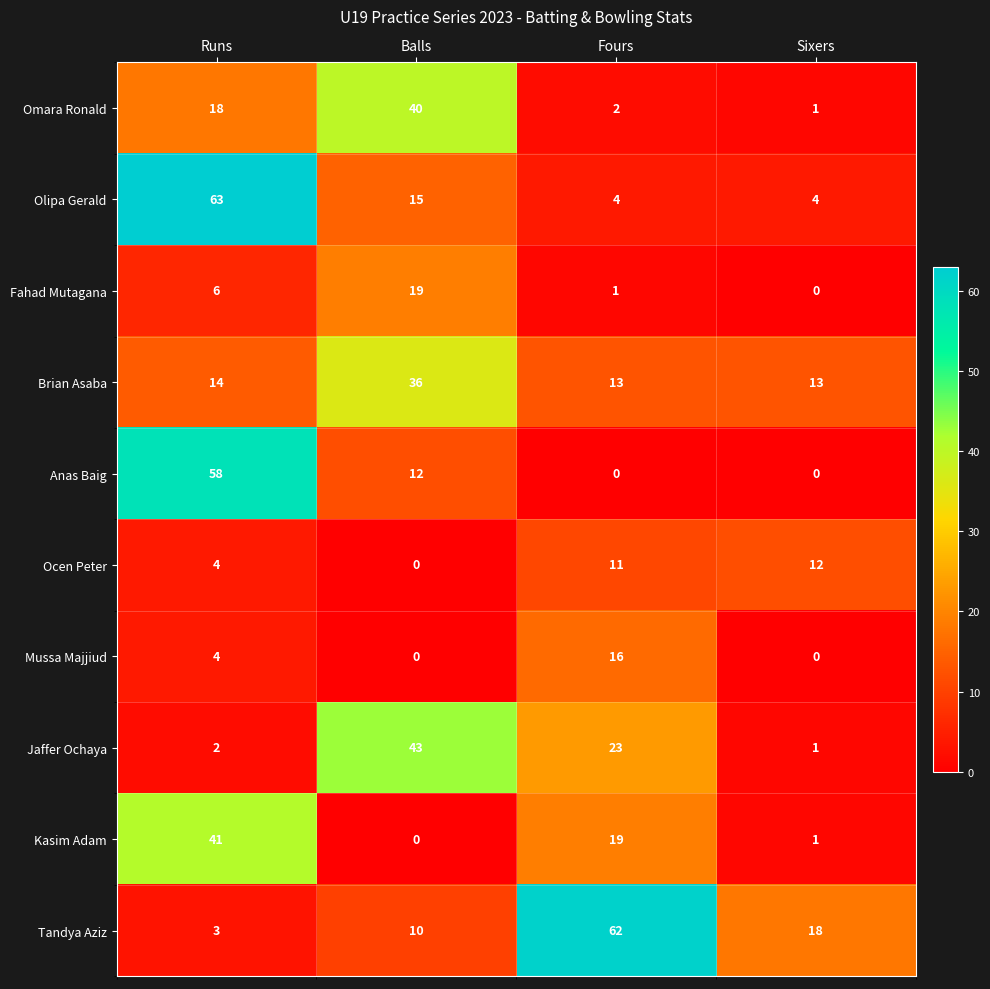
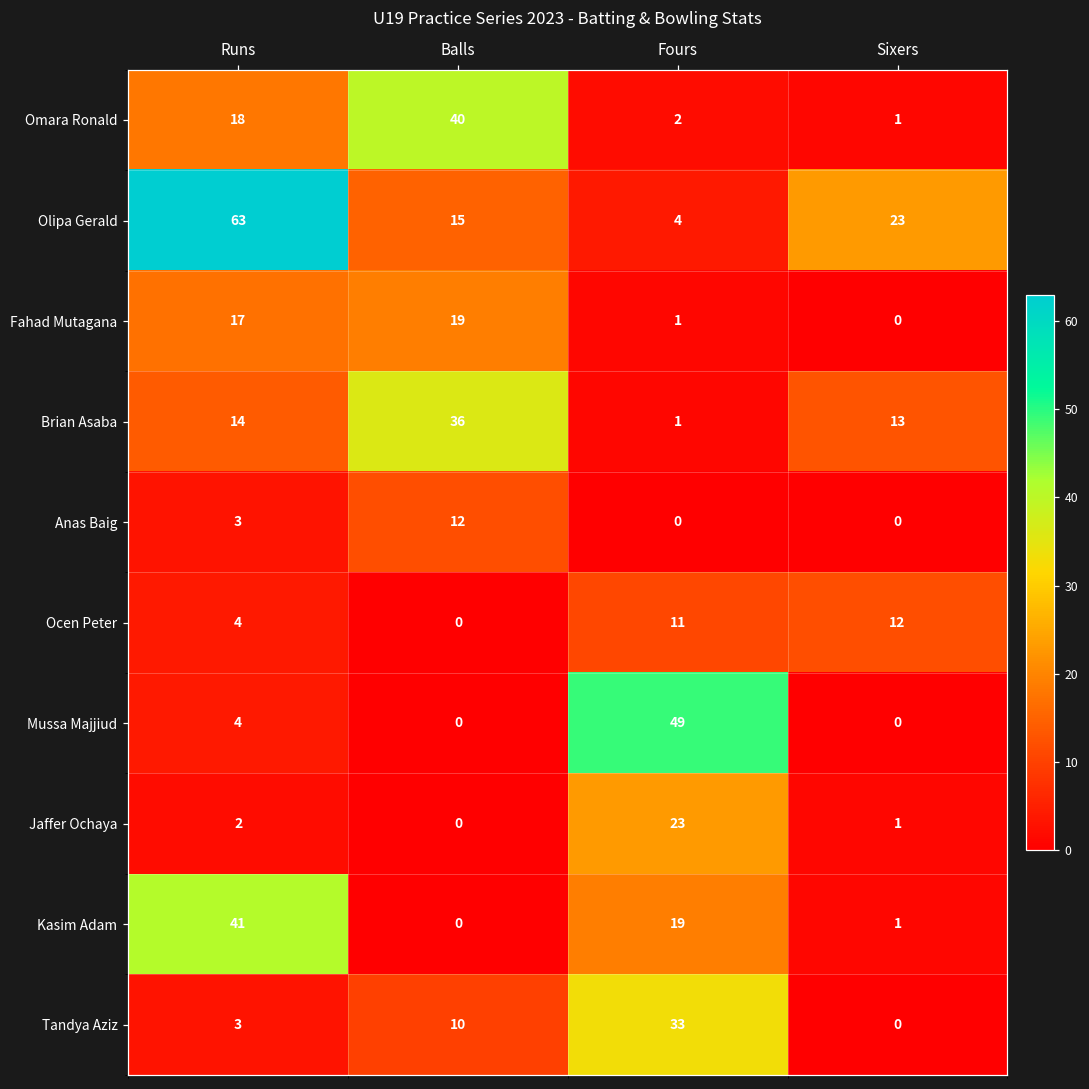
Olipa Gerald, Sixers: 4 -> 23
Fahad Mutagana, Runs: 6 -> 17
Brian Asaba, Fours: 13 -> 1
Anas Baig, Runs: 58 -> 3
Mussa Majjiud, Fours: 16 -> 49
Jaffer Ochaya, Balls: 43 -> 0
Tandya Aziz, Fours: 62 -> 33
Tandya Aziz, Sixers: 18 -> 0
